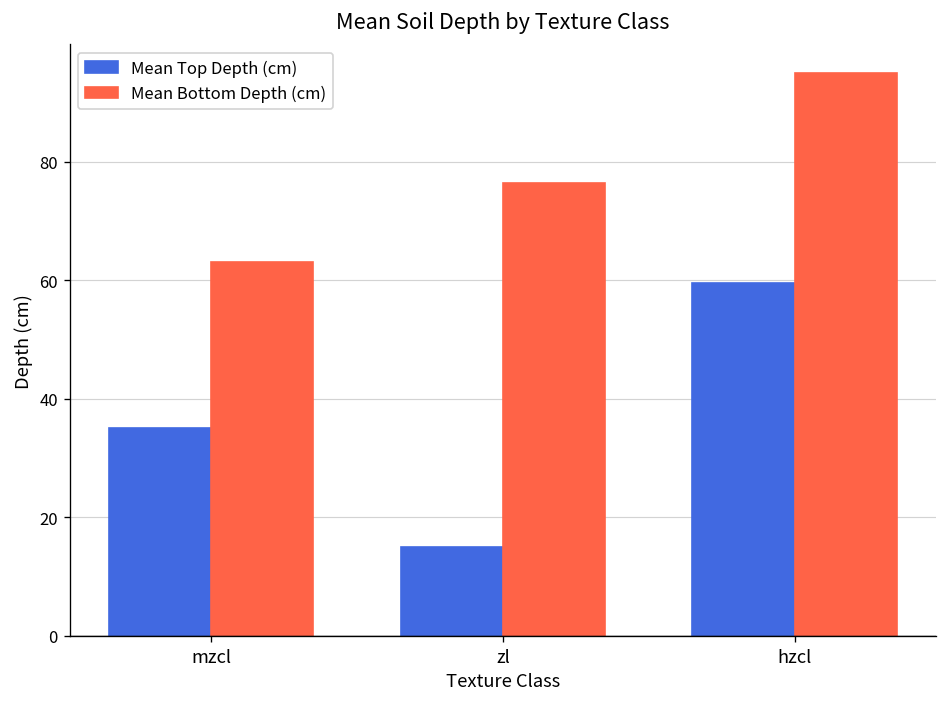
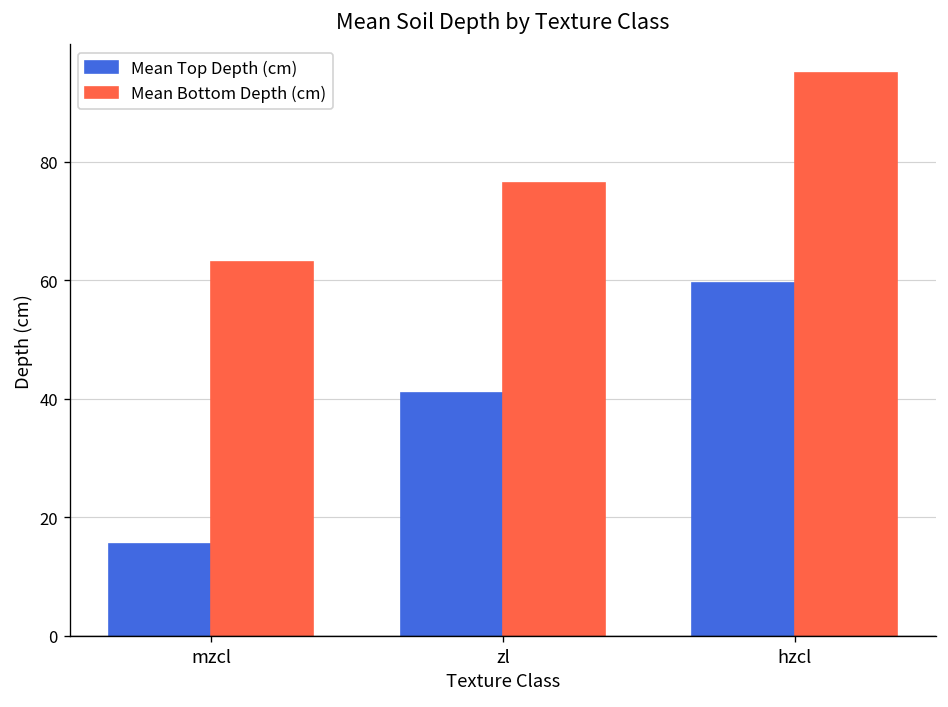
Mean Top Depth (cm), mzcl: 35 -> 15
Mean Top Depth (cm), zl: 15 -> 41
